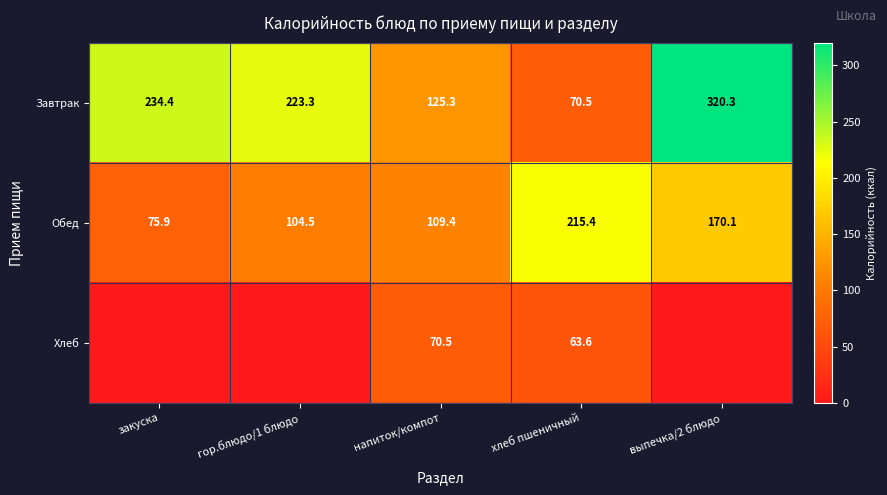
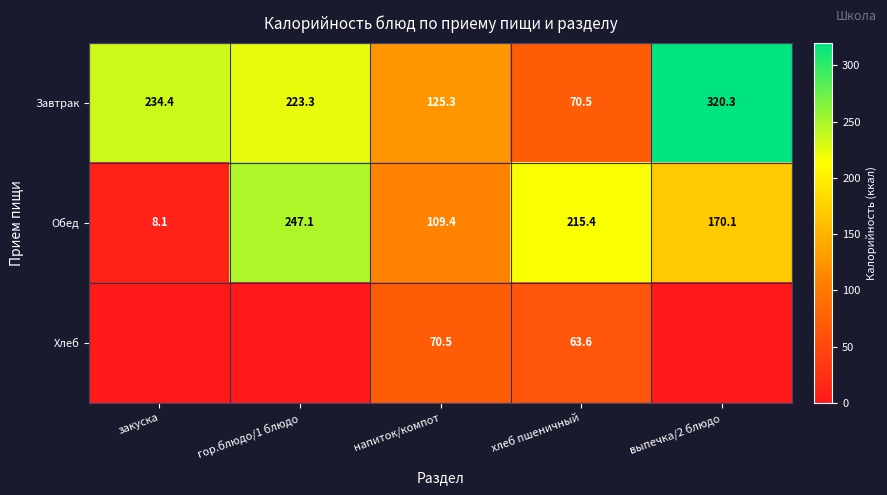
Обед, закуска: 75.9 -> 8.1
Обед, гор.блюдо/1 блюдо: 104.5 -> 247.1
